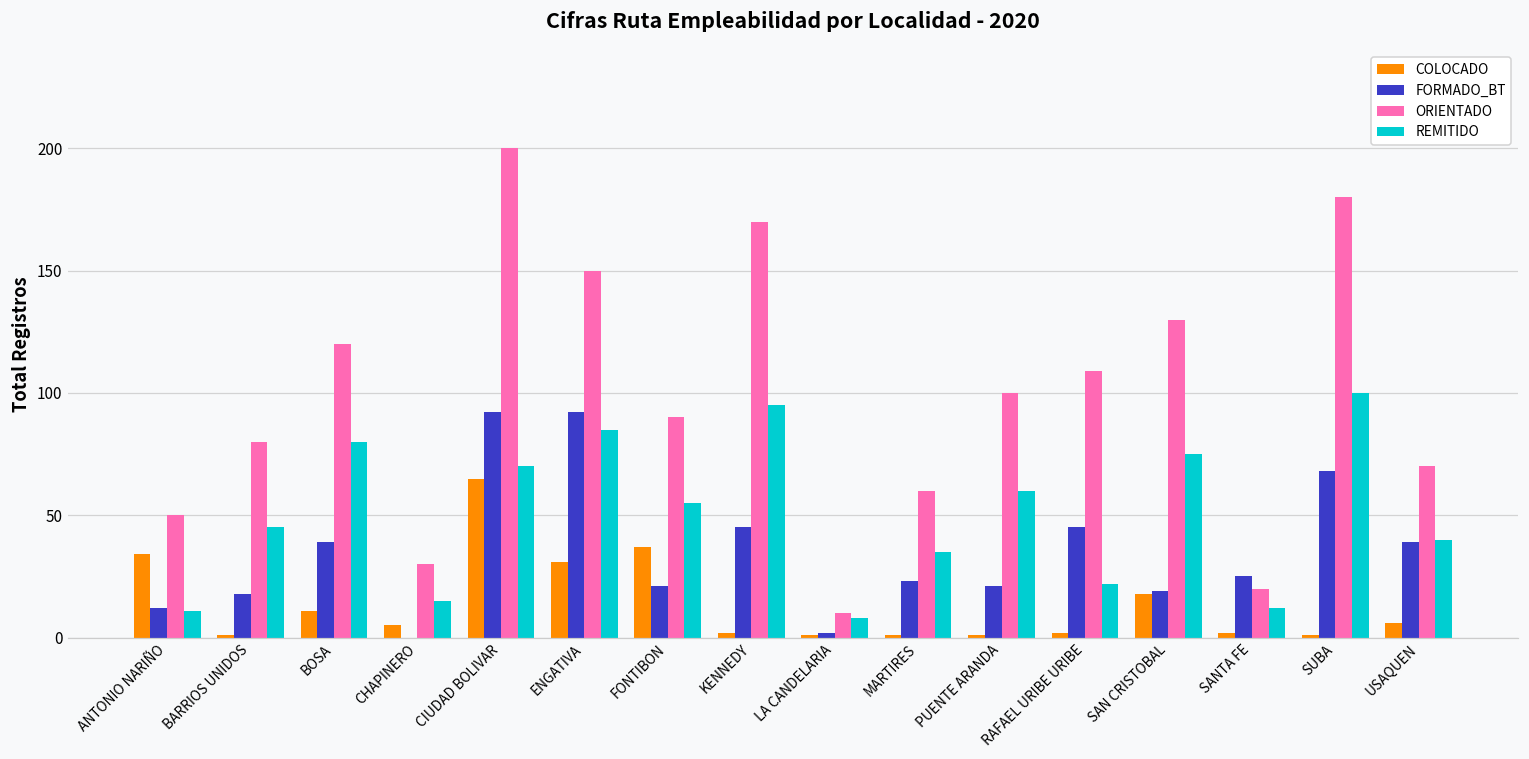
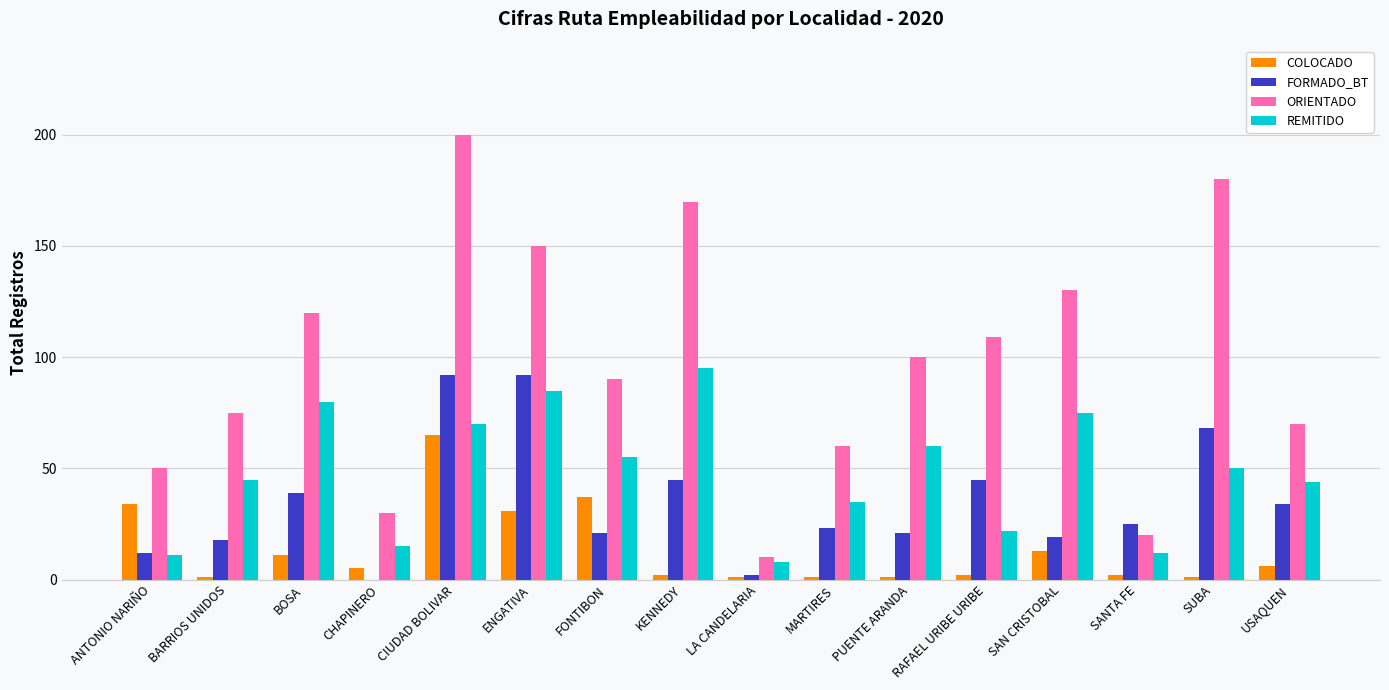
ORIENTADO, BARRIOS UNIDOS: 80 -> 75
COLOCADO, SAN CRISTOBAL: 18 -> 13
REMITIDO, SUBA: 100 -> 50
FORMADO_BT, USAQUEN: 39 -> 34
REMITIDO, USAQUEN: 40 -> 44
